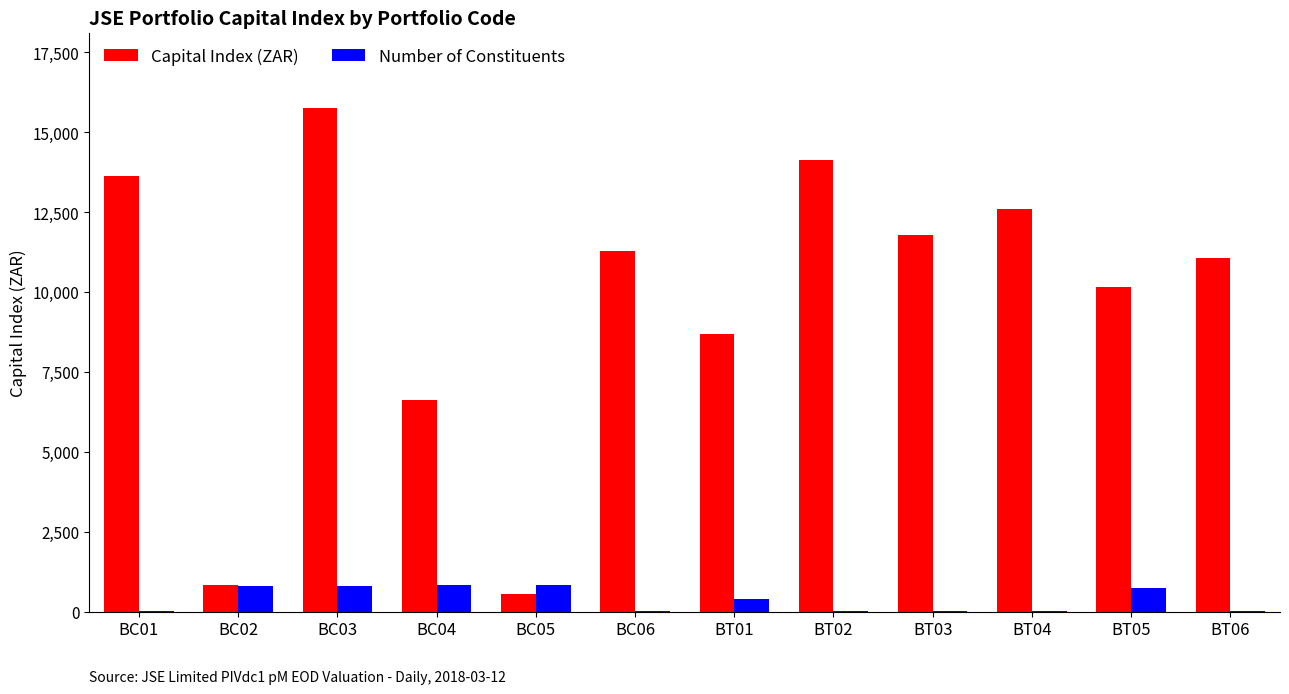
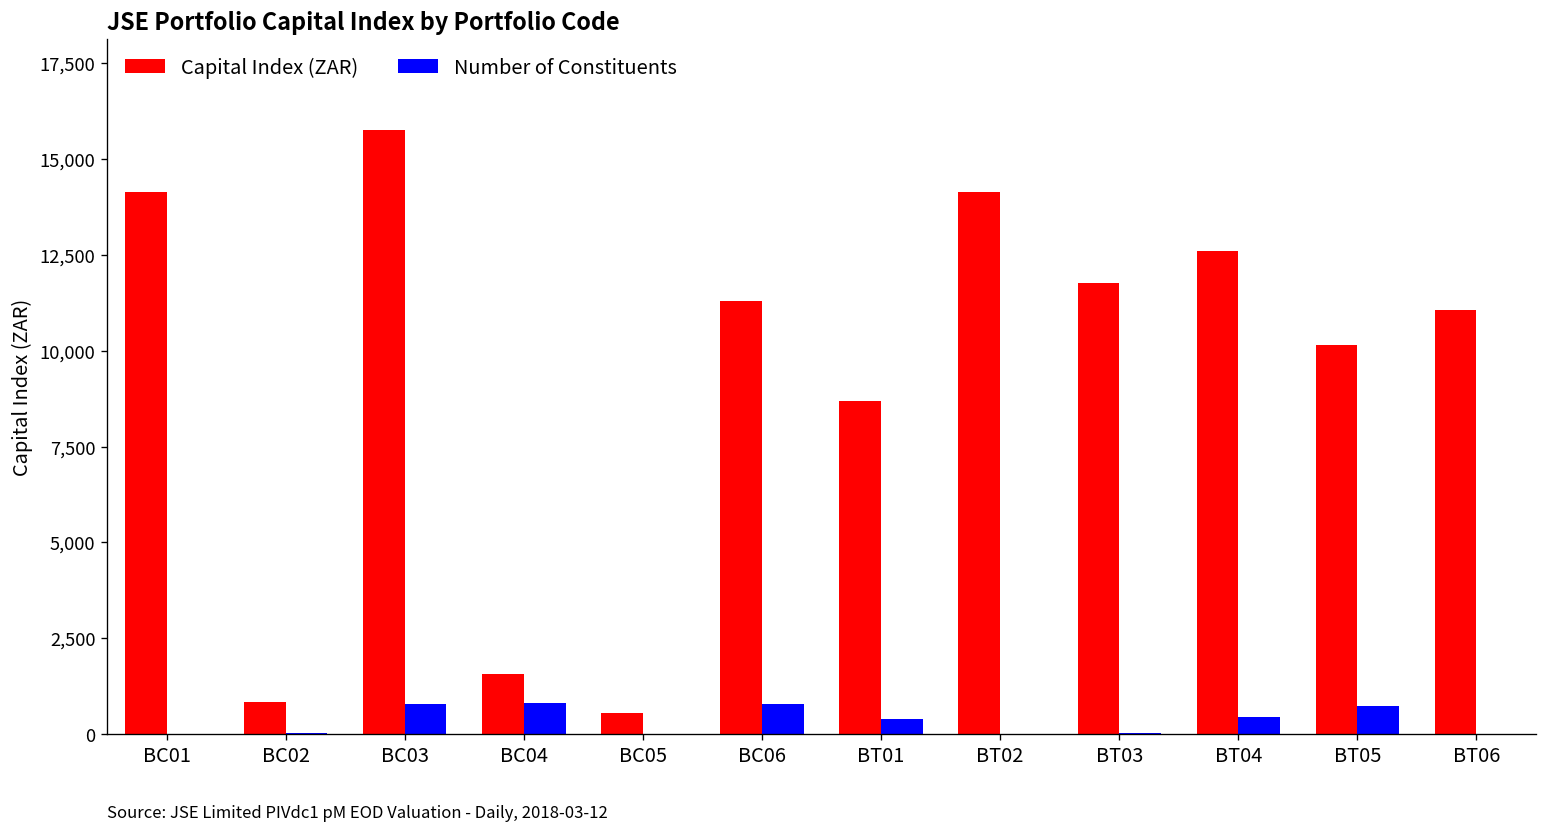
Capital Index (ZAR), BC01: 13,600 -> 14,100
Number of Constituents, BC02: 800 -> 0
Capital Index (ZAR), BC04: 6,600 -> 1,600
Number of Constituents, BC05: 800 -> 0
Number of Constituents, BC06: 0 -> 800
Number of Constituents, BT04: 0 -> 500
